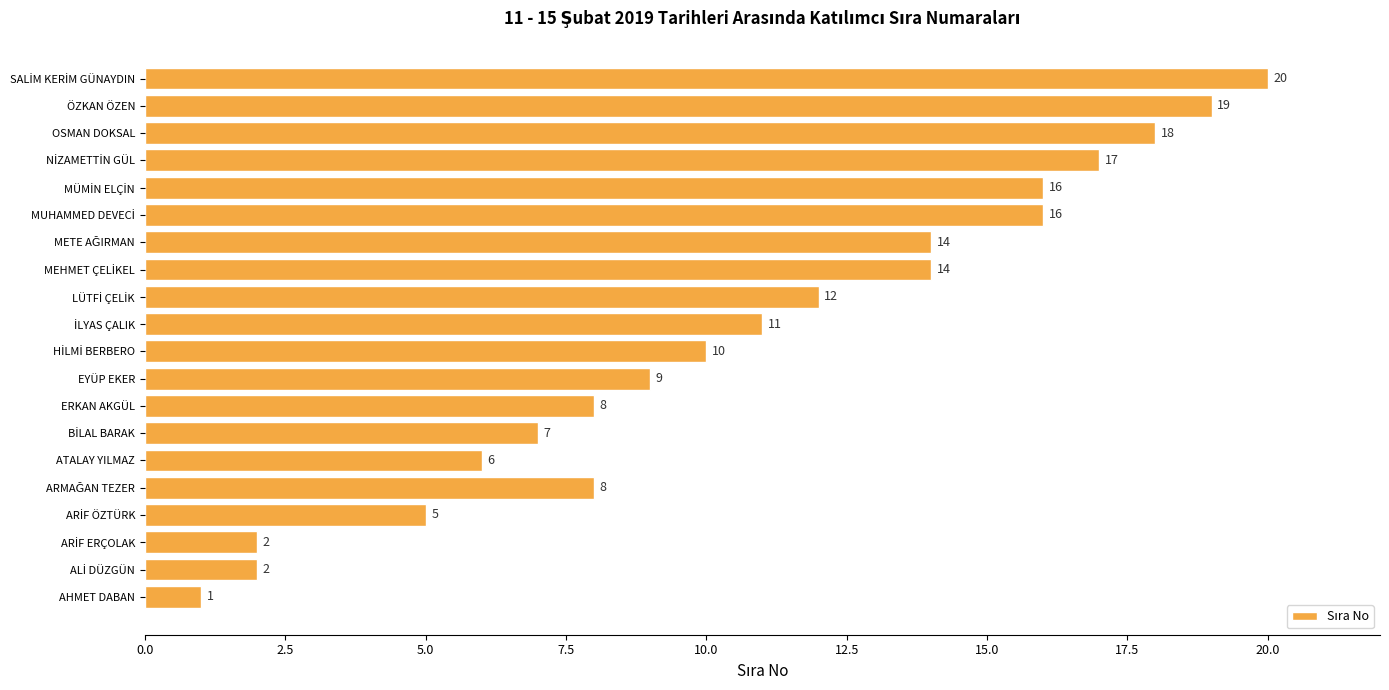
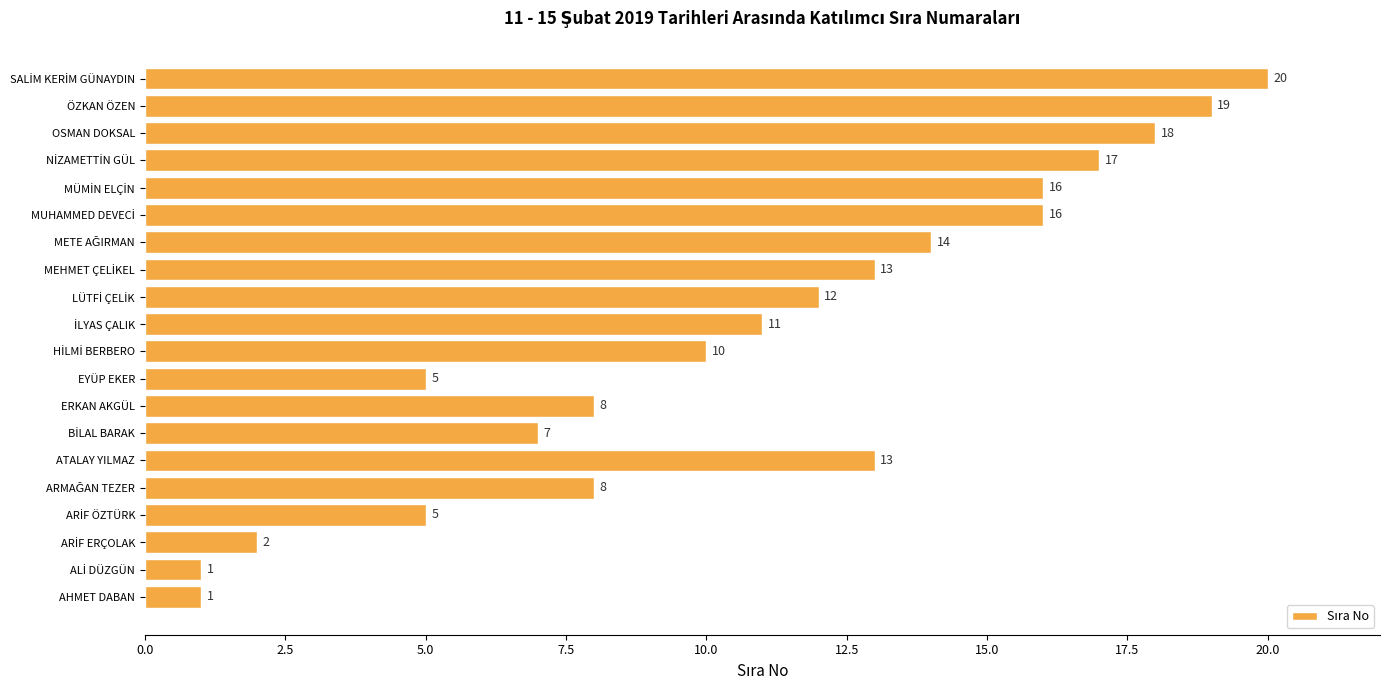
MEHMET ÇELİKEL: 14 -> 13
EYÜP EKER: 9 -> 5
ATALAY YILMAZ: 6 -> 13
ALİ DÜZGÜN: 2 -> 1
